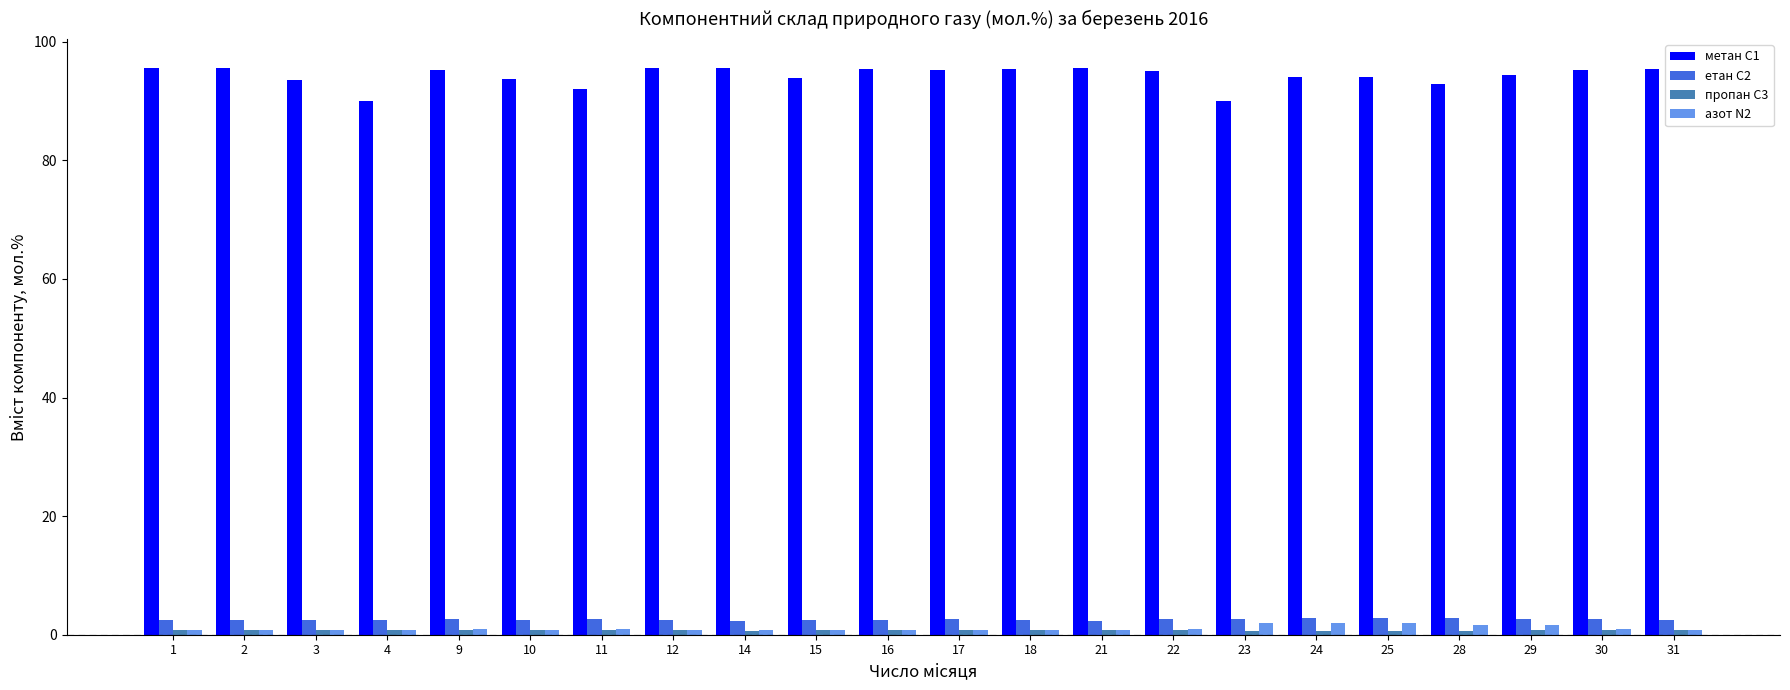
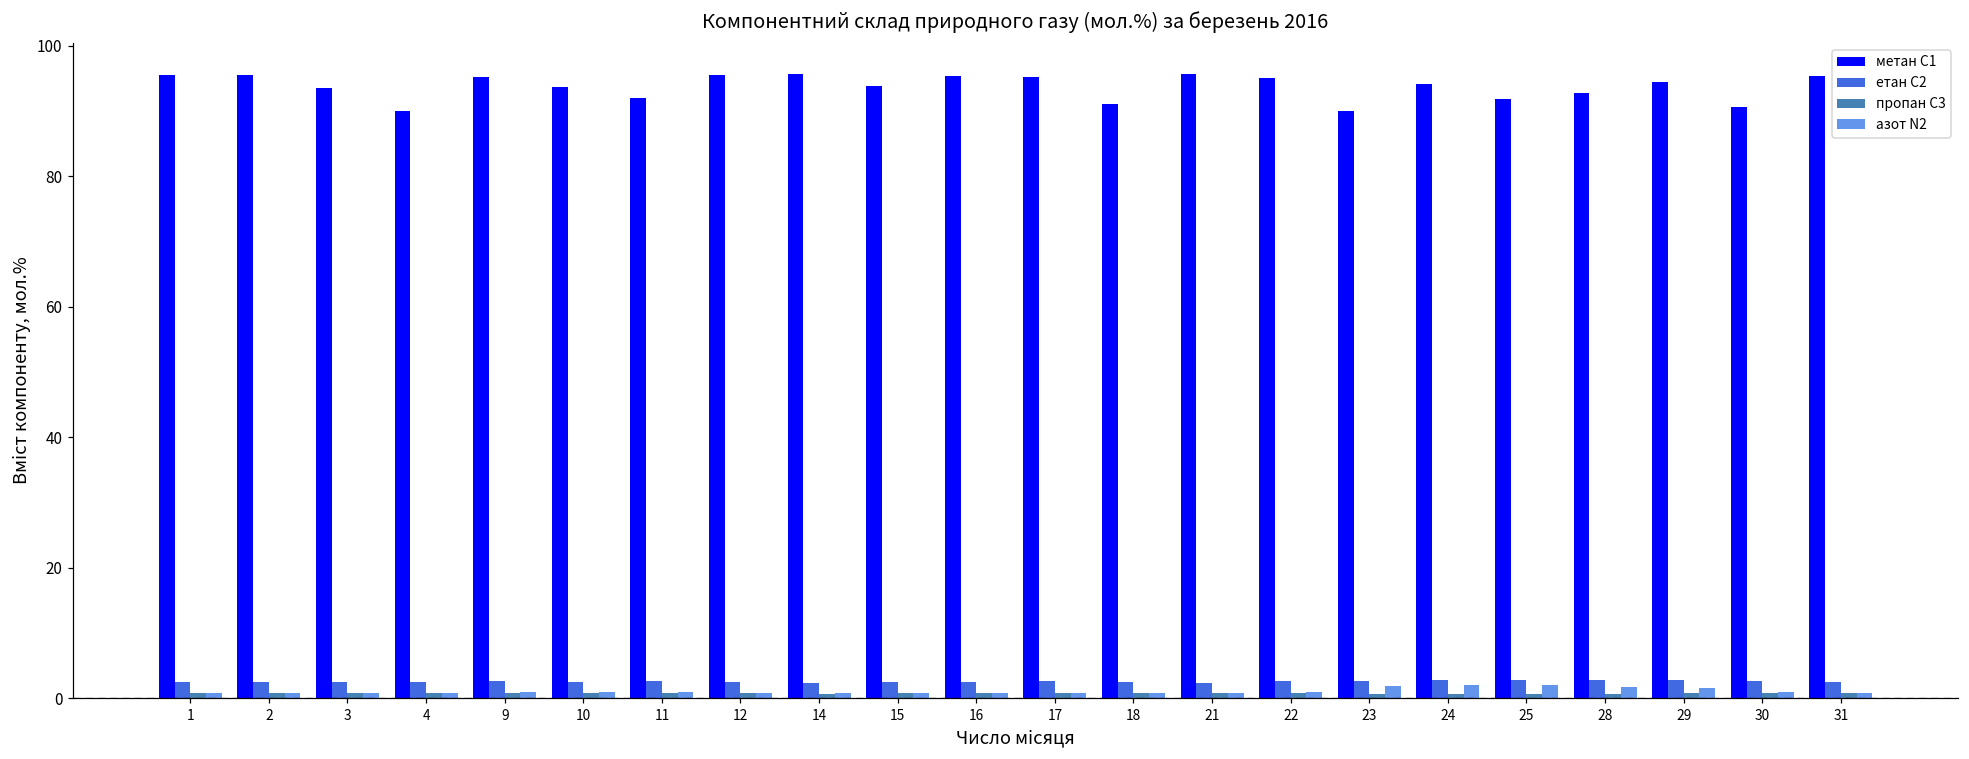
метан С1, 18: 95 -> 91
метан С1, 25: 94 -> 92
метан С1, 30: 95 -> 91
